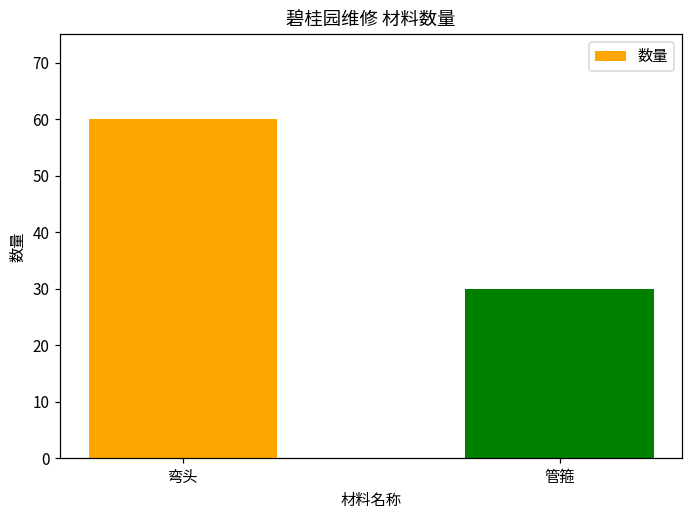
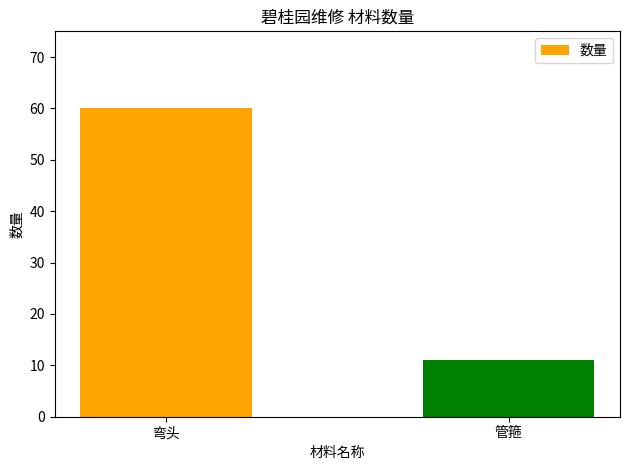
管箍: 30 -> 11
